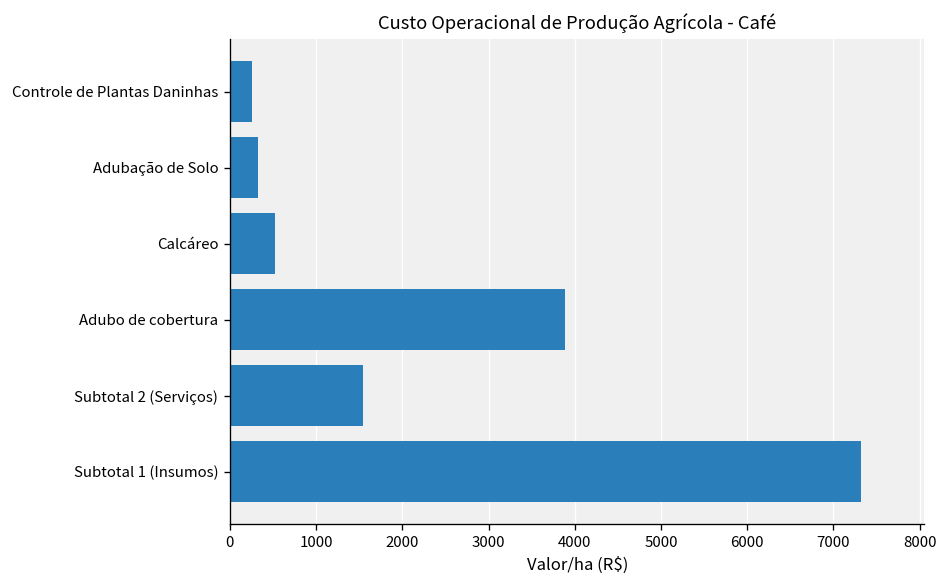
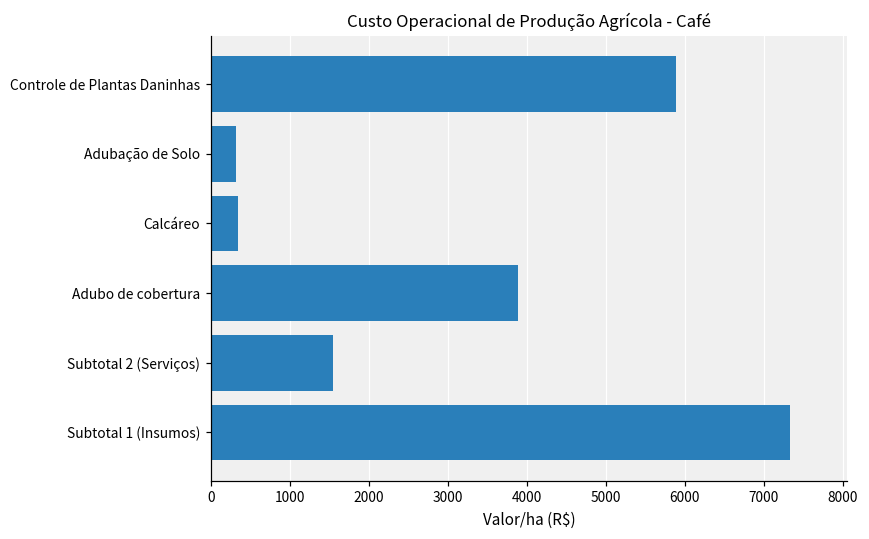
Controle de Plantas Daninhas: 300 -> 5900
Calcáreo: 500 -> 400
